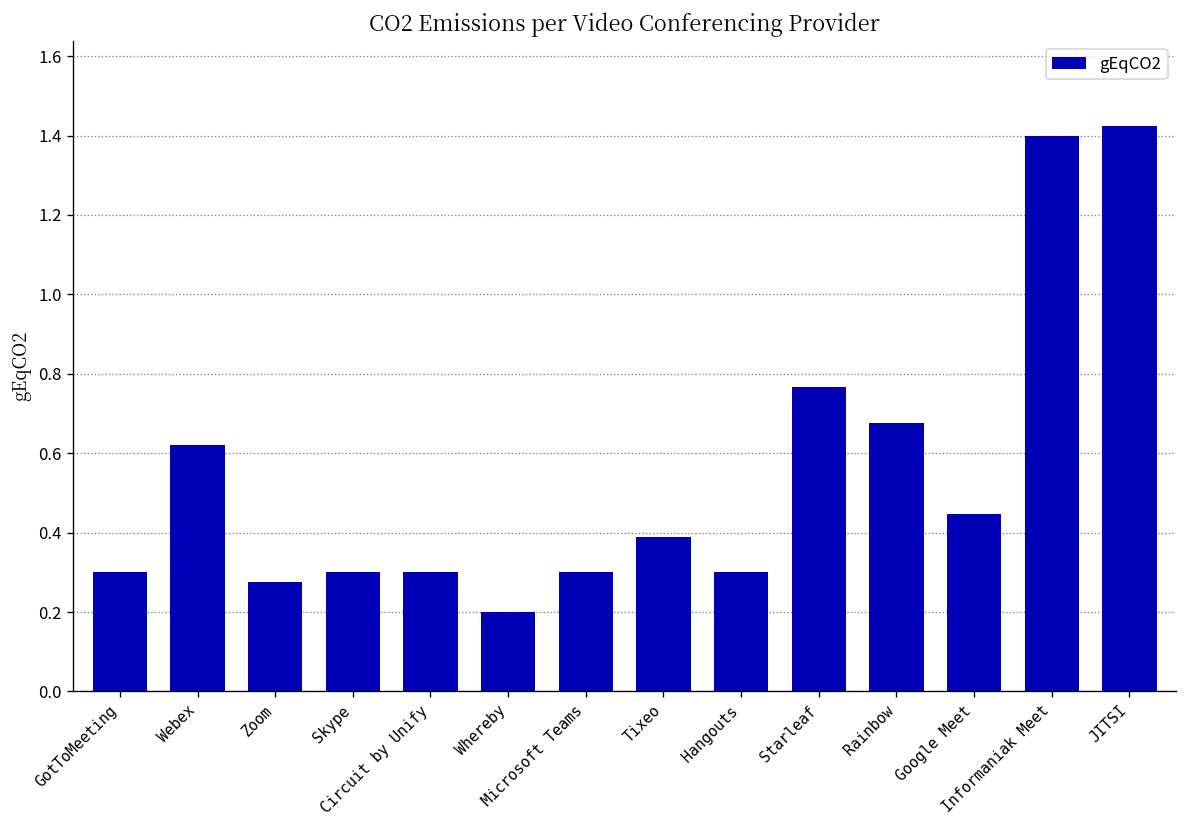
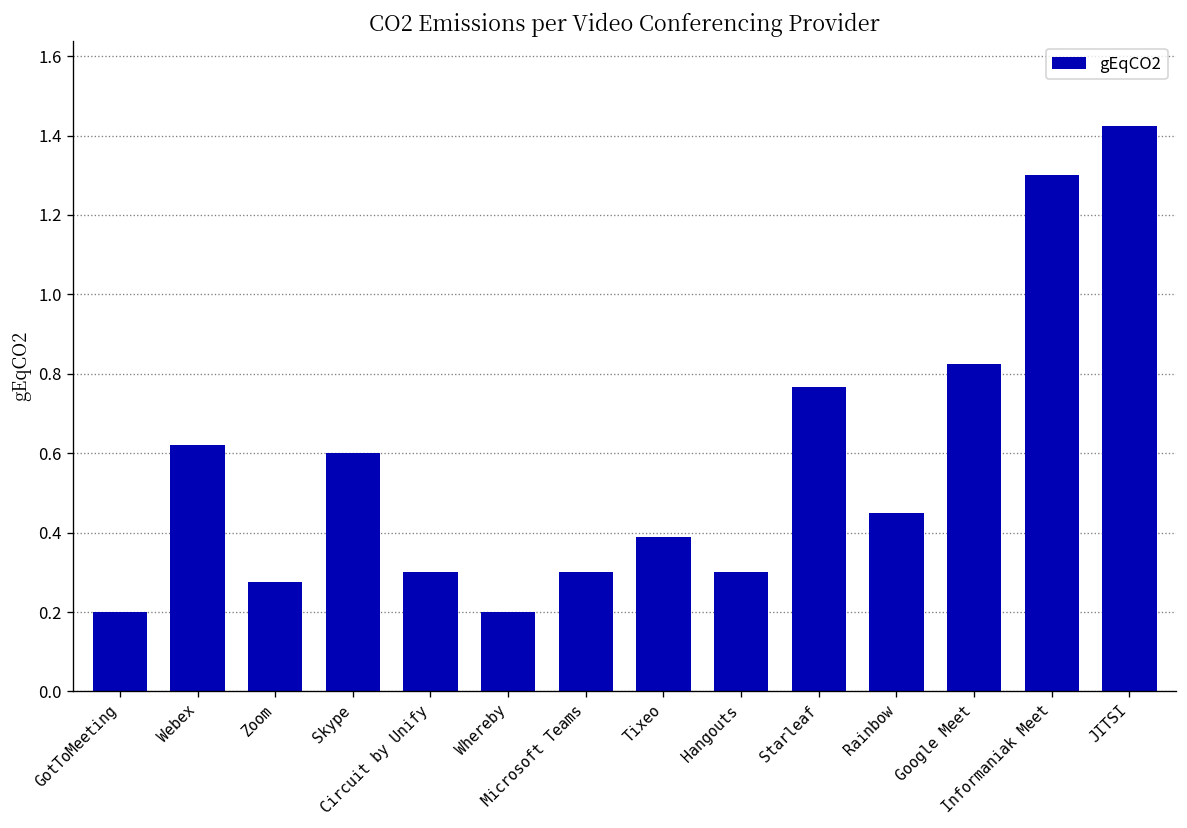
GotToMeeting: 0.3 -> 0.2
Skype: 0.3 -> 0.6
Rainbow: 0.68 -> 0.45
Google Meet: 0.45 -> 0.83
Informaniak Meet: 1.4 -> 1.3
